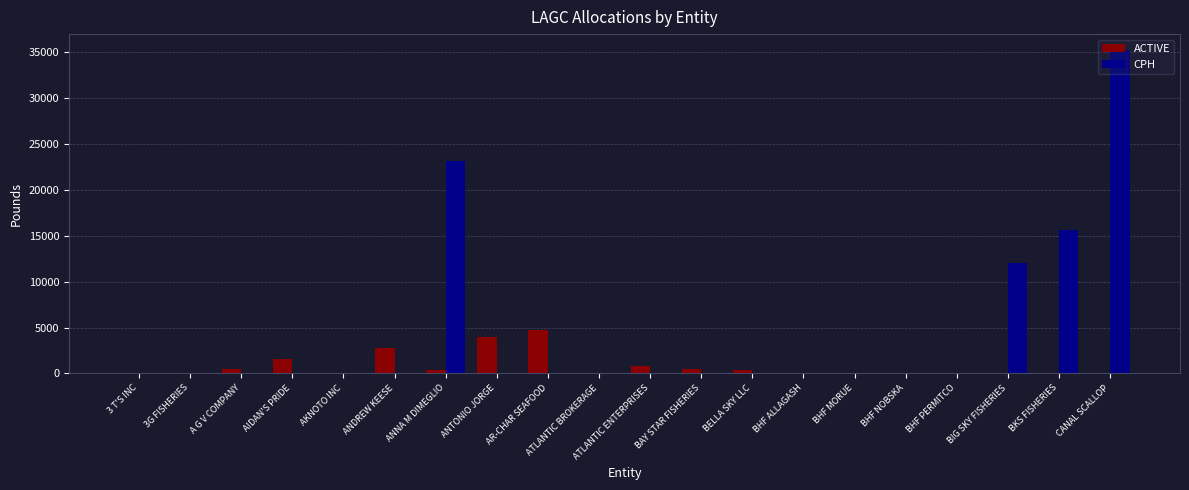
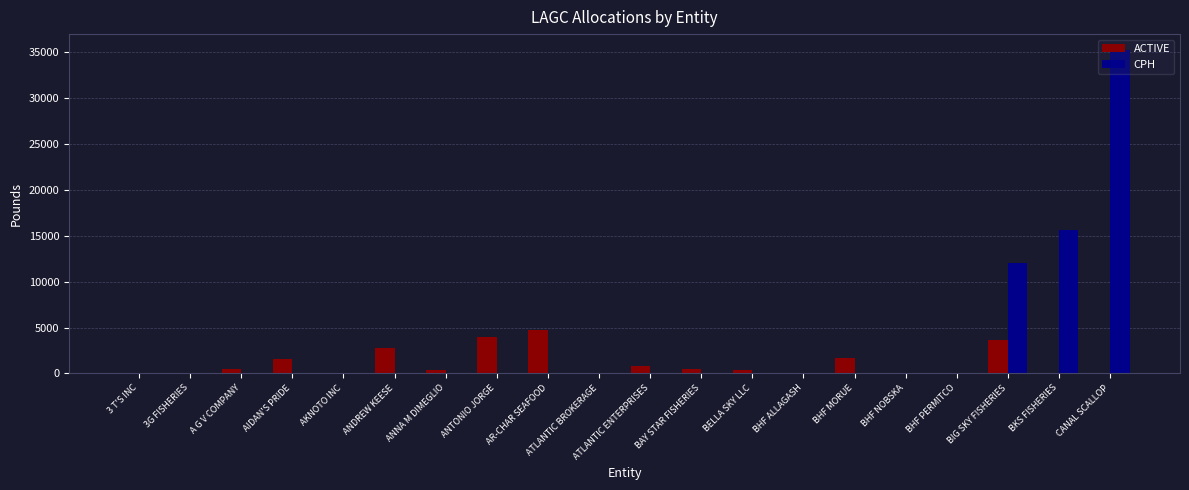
CPH, ANNA M DIMEGLIO: 23000 -> 0
ACTIVE, BHF MORUE: 0 -> 2000
ACTIVE, BIG SKY FISHERIES: 0 -> 4000
